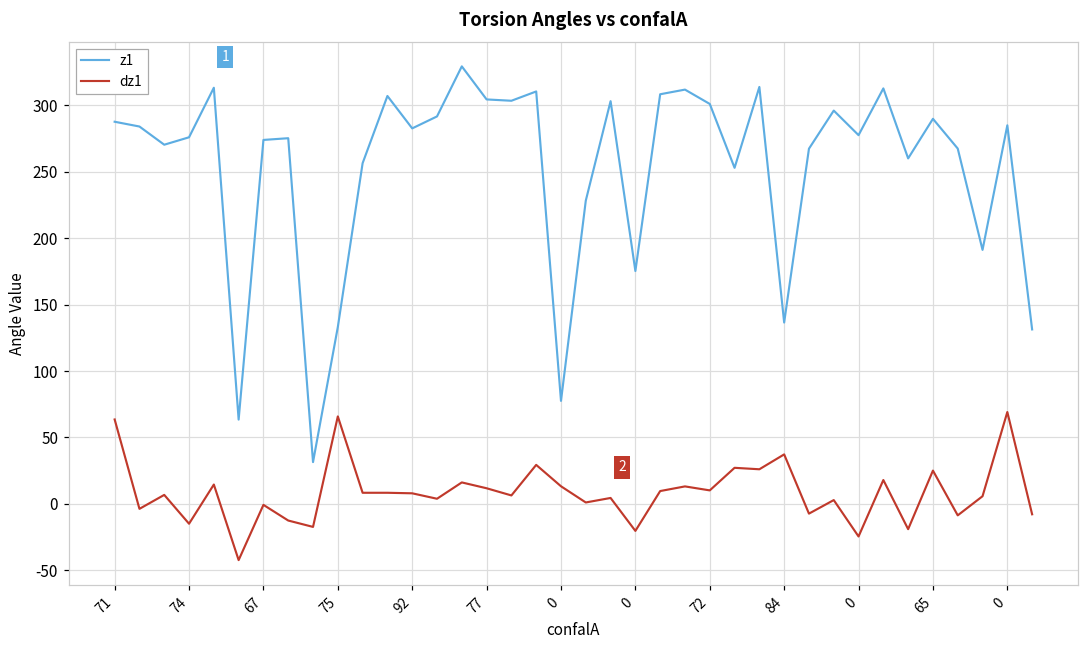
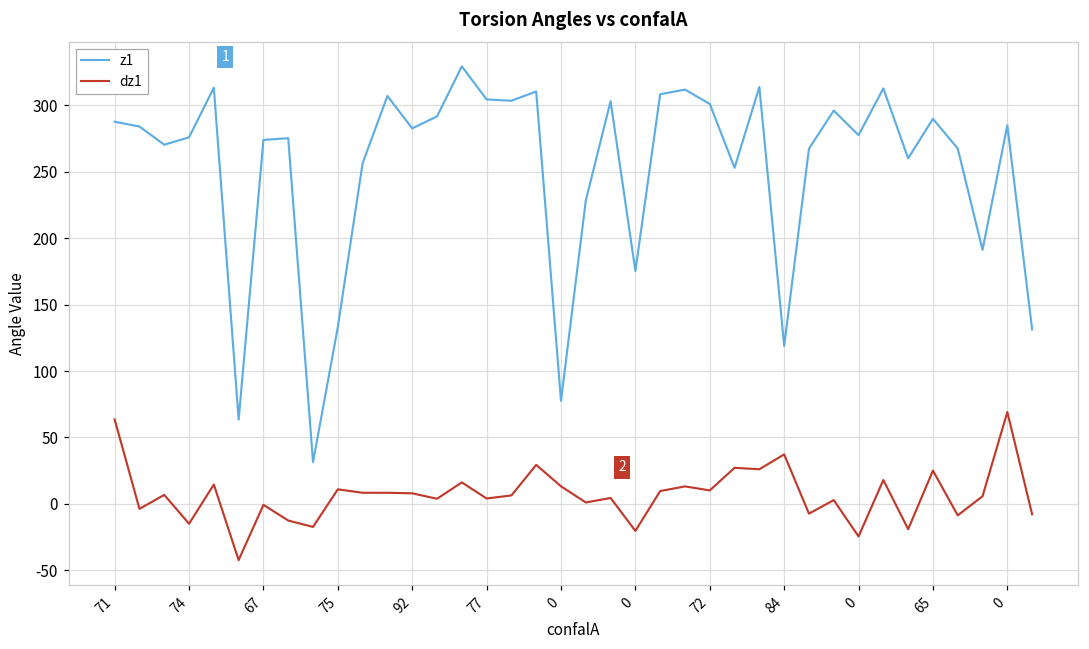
dz1, 75: 66 -> 11
dz1, 77: 12 -> 4
z1, 84: 137 -> 119
